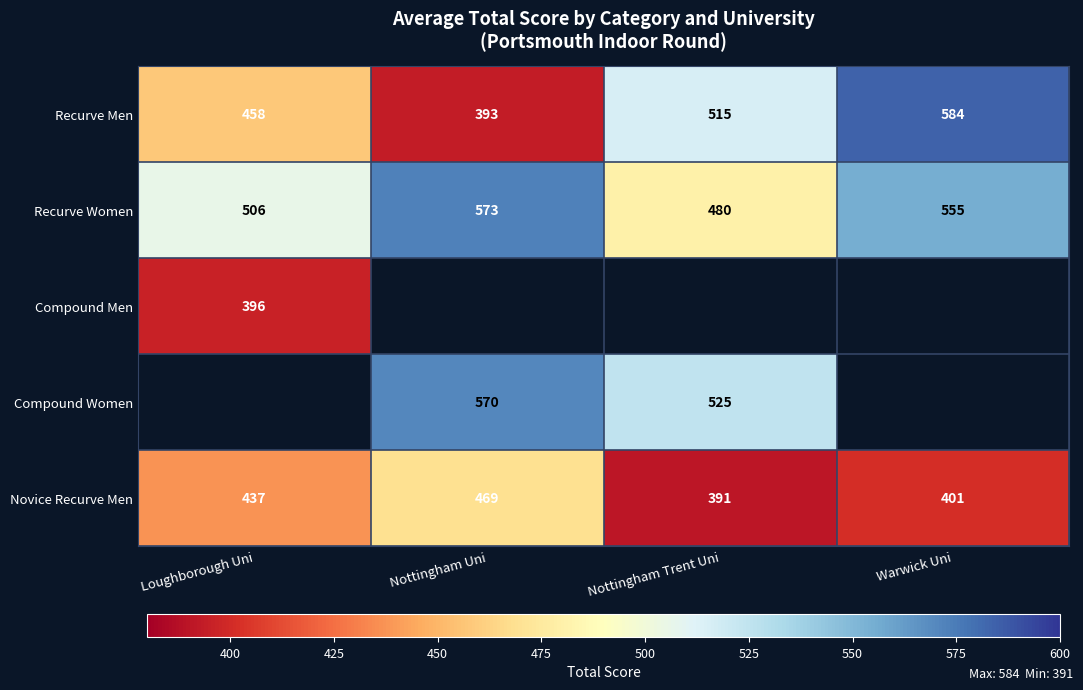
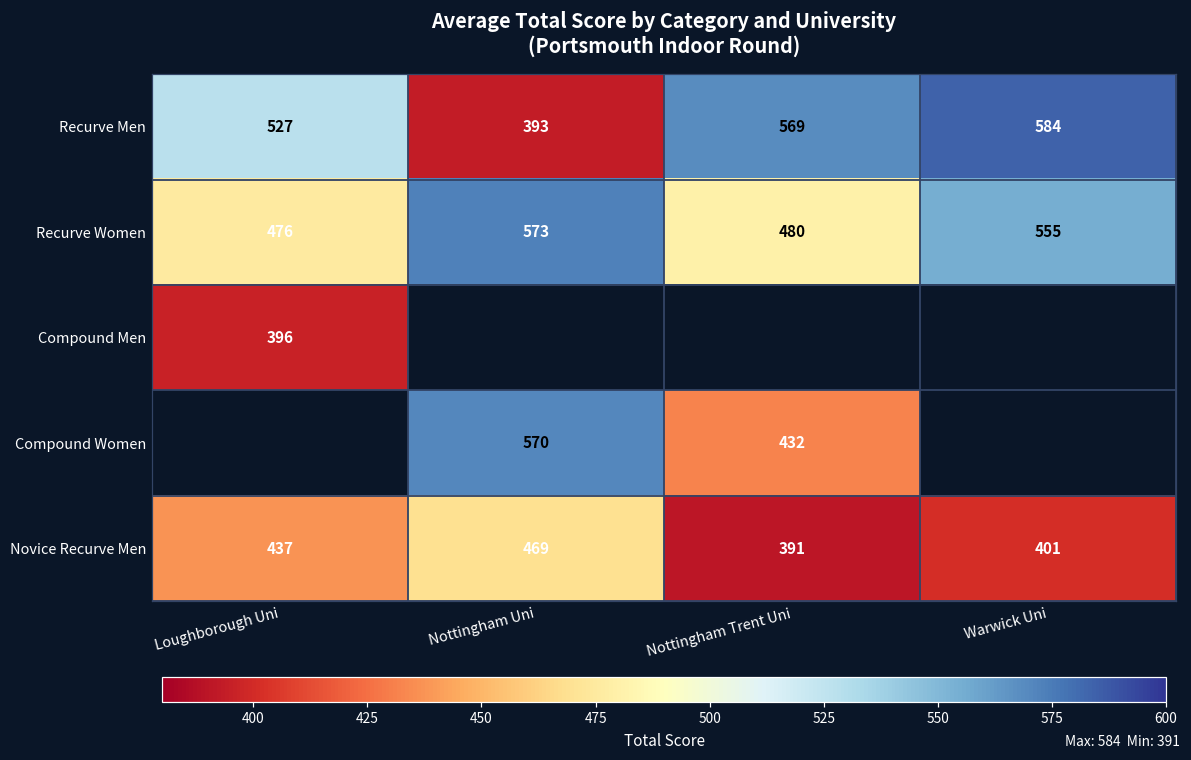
Recurve Men, Loughborough Uni: 458 -> 527
Recurve Men, Nottingham Trent Uni: 515 -> 569
Recurve Women, Loughborough Uni: 506 -> 476
Compound Women, Nottingham Trent Uni: 525 -> 432
